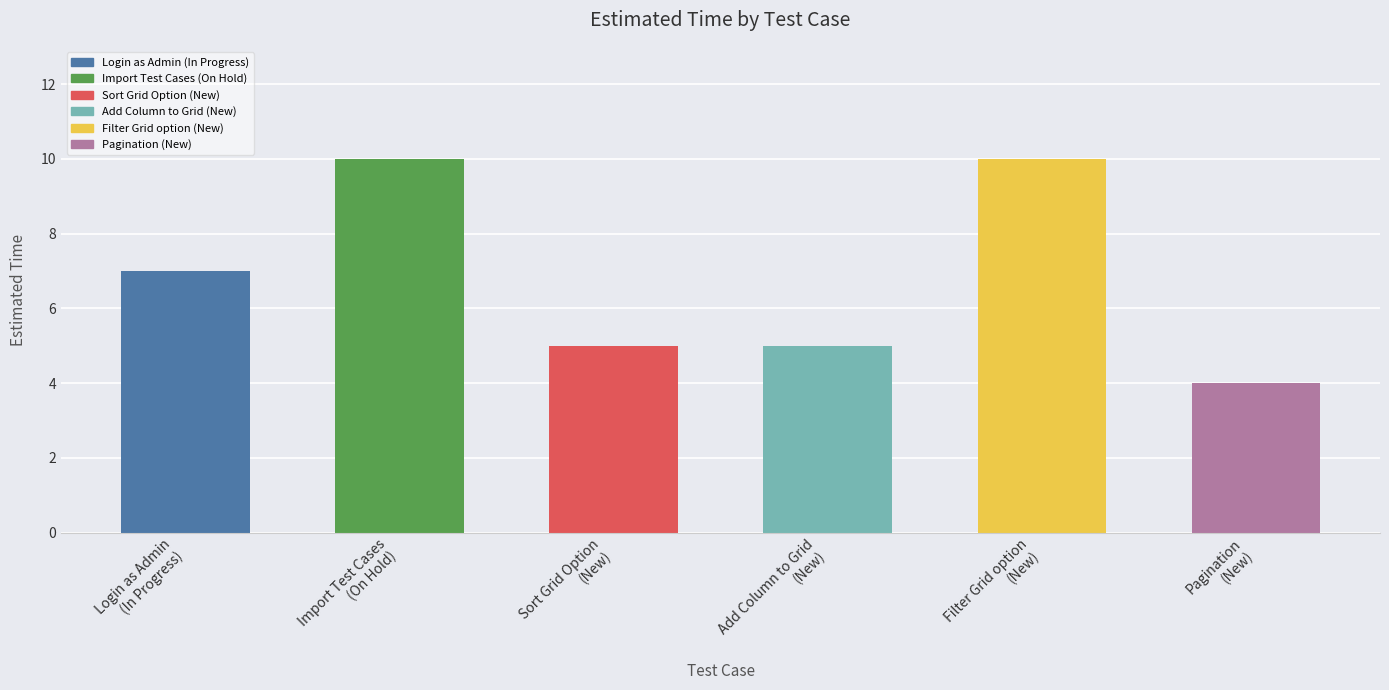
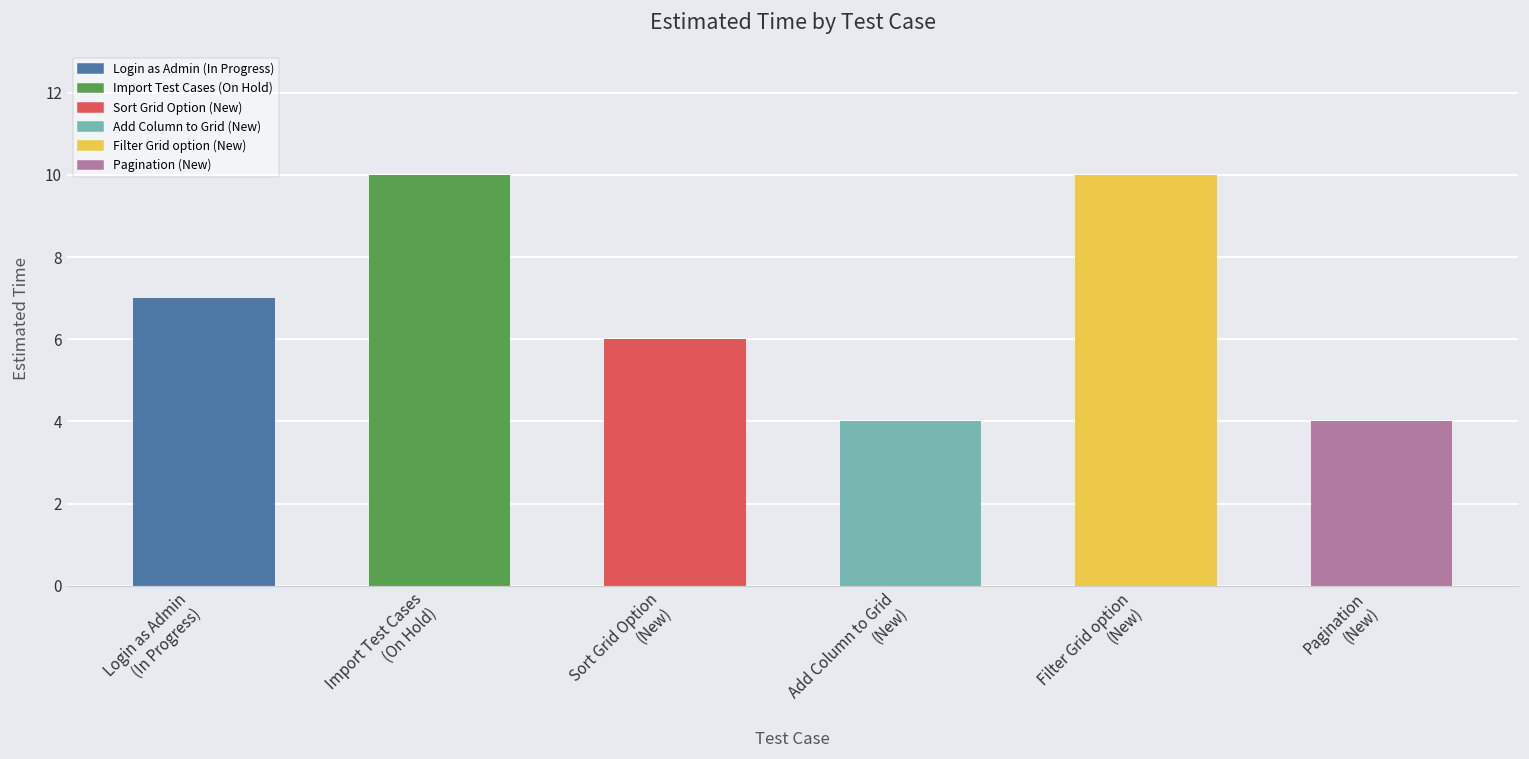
Sort Grid Option (New): 5 -> 6
Add Column to Grid (New): 5 -> 4
